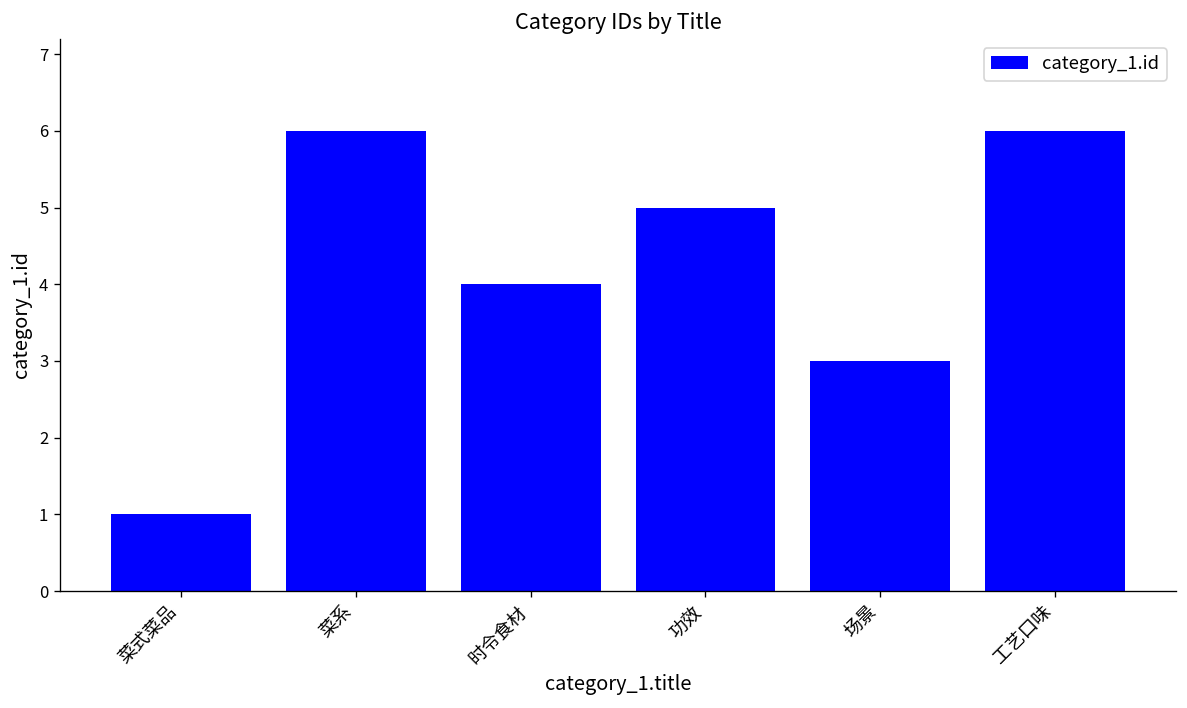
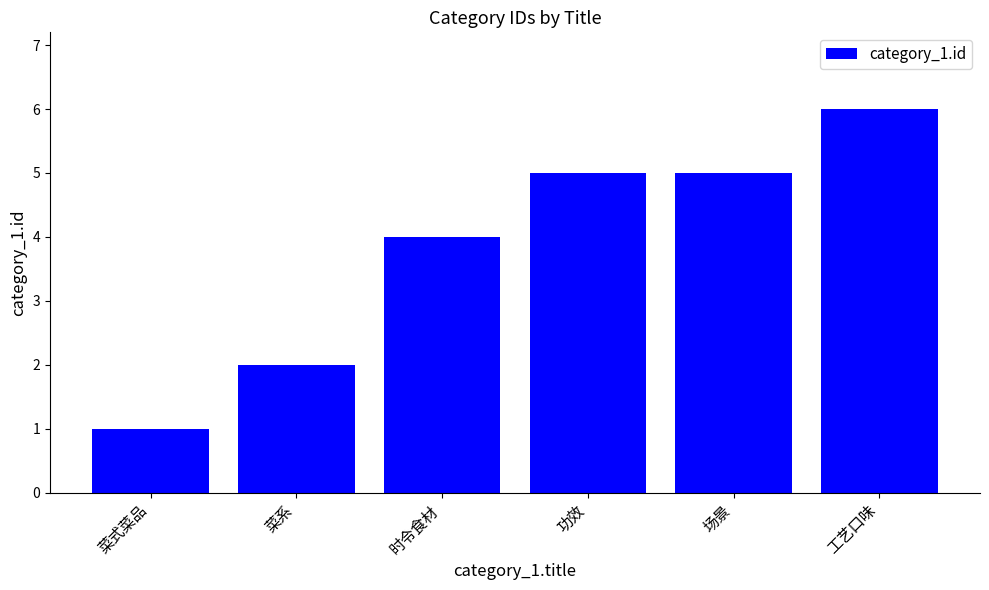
菜系: 6 -> 2
场景: 3 -> 5
